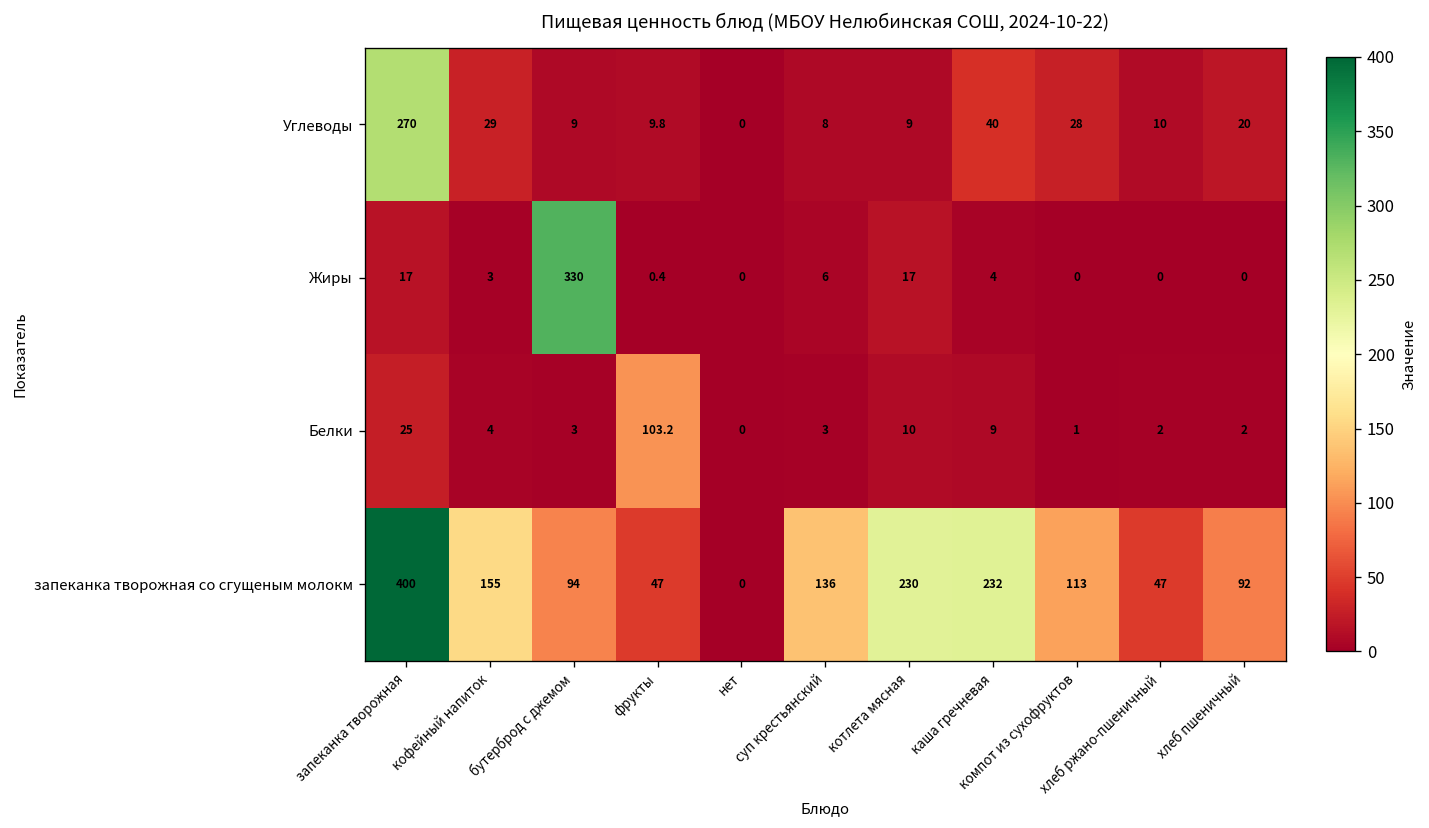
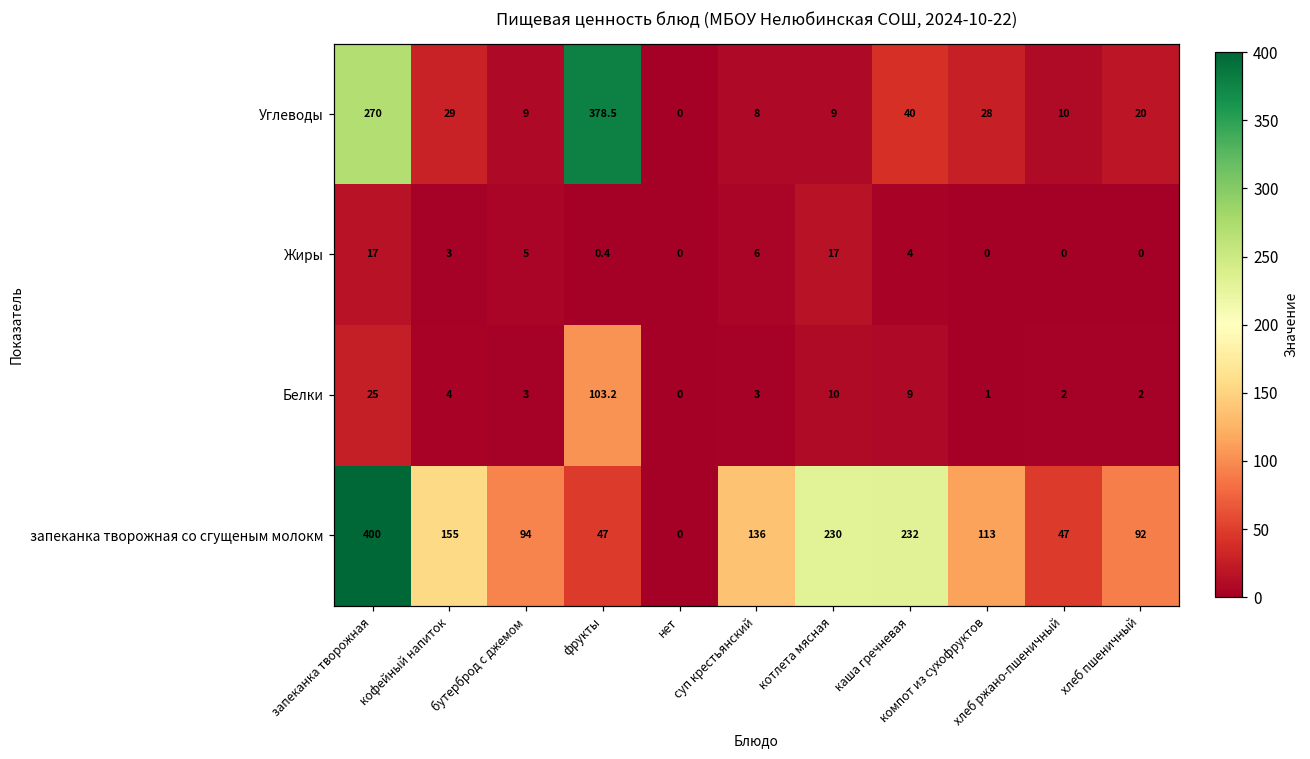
Углеводы, фрукты: 9.8 -> 378.5
Жиры, бутерброд с джемом: 330 -> 5
